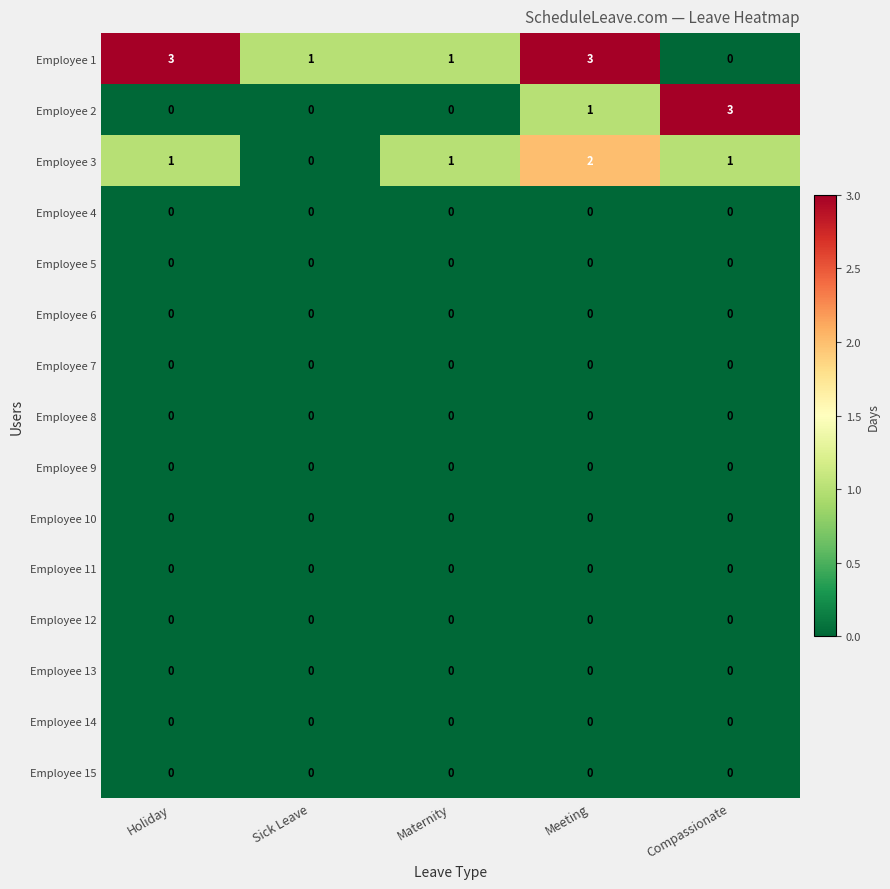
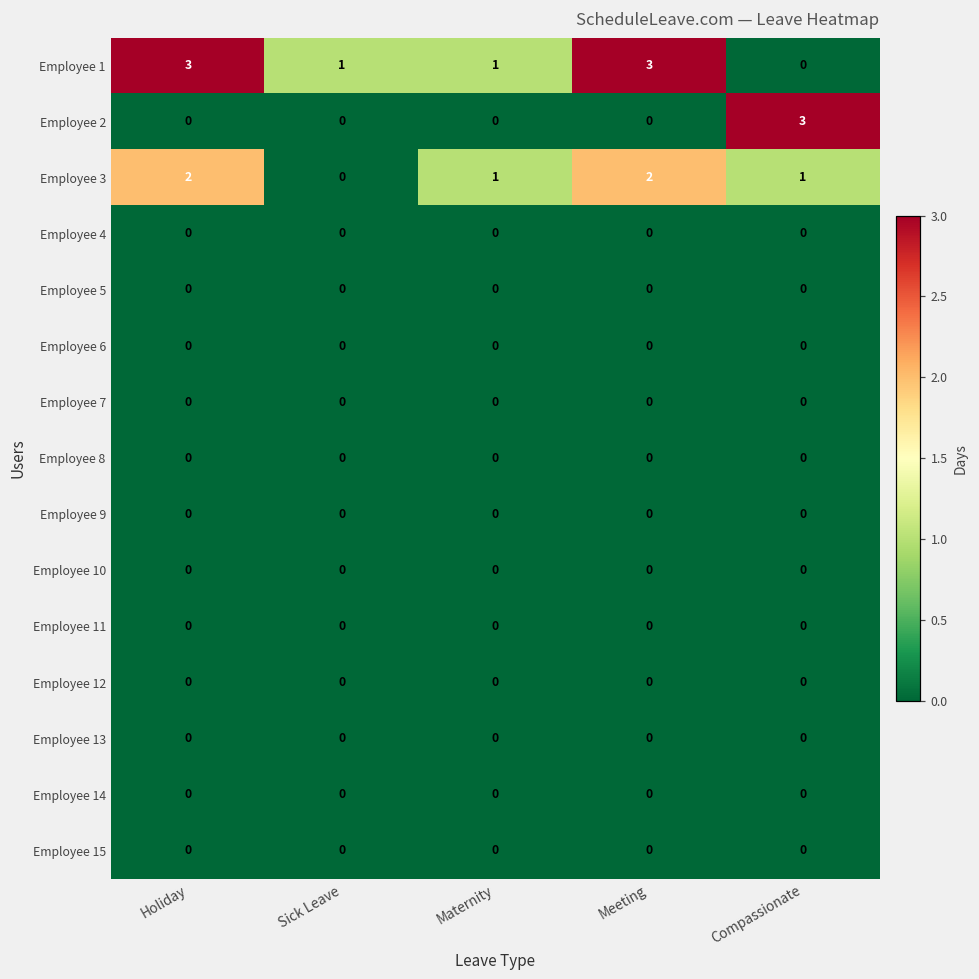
Employee 2, Meeting: 1 -> 0
Employee 3, Holiday: 1 -> 2
